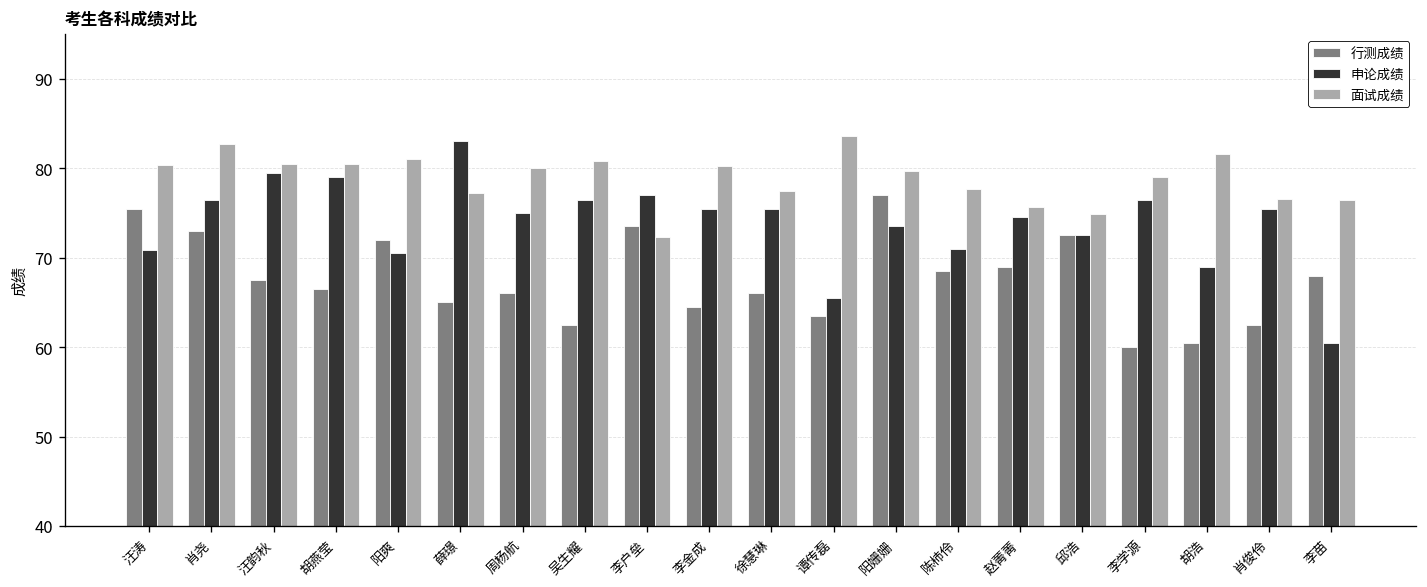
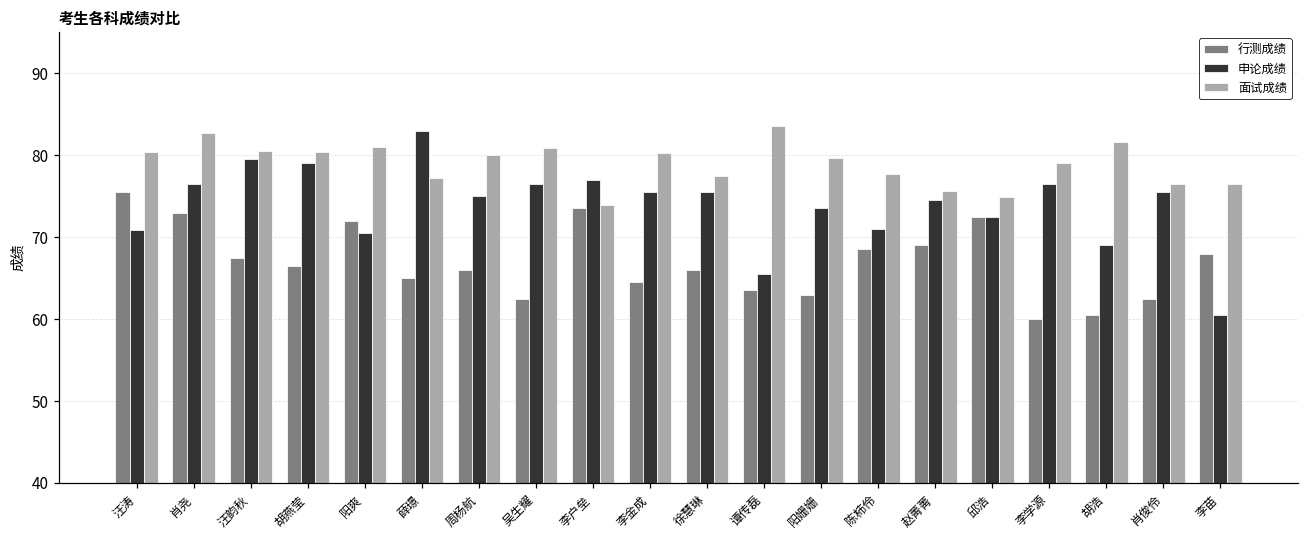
面试成绩, 李户垒: 72 -> 74
行测成绩, 阳姗姗: 77 -> 63
